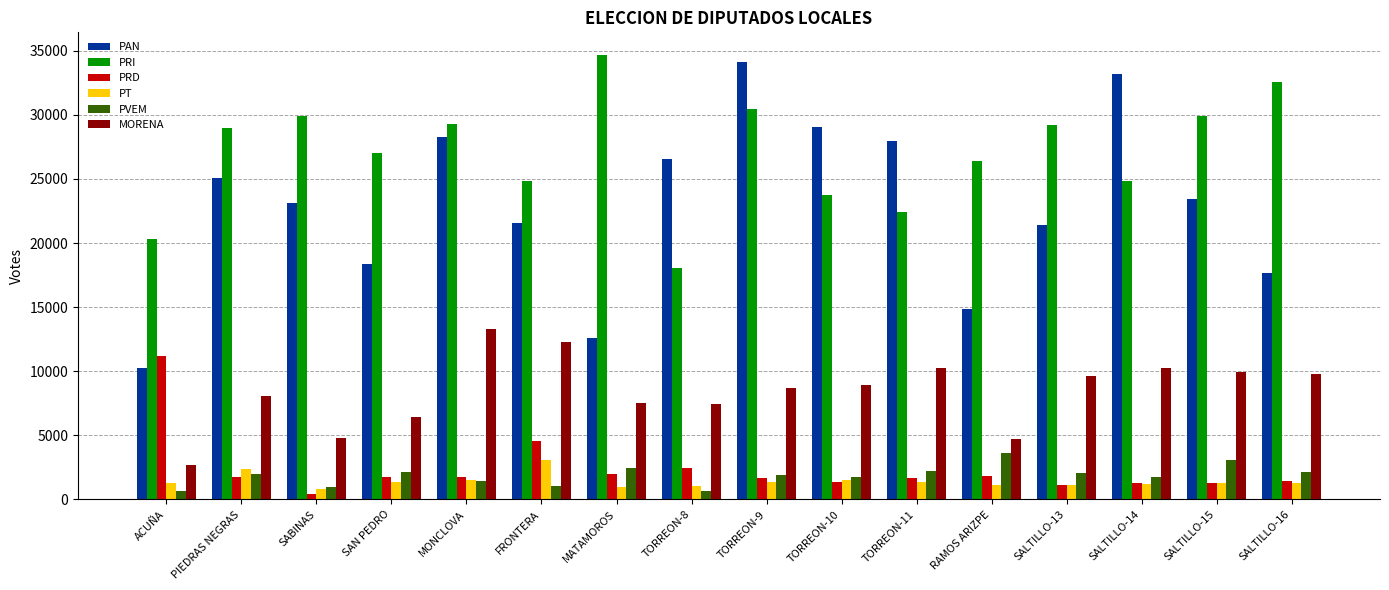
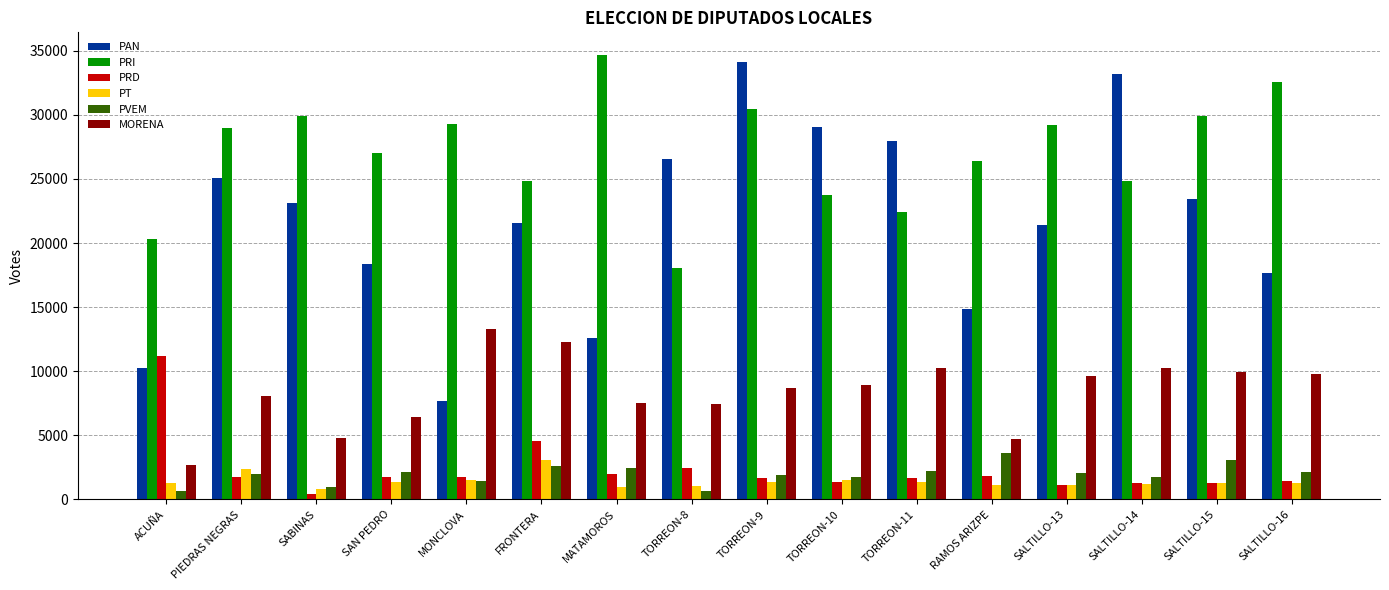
PAN, MONCLOVA: 28200 -> 7700
PVEM, FRONTERA: 1000 -> 2600
